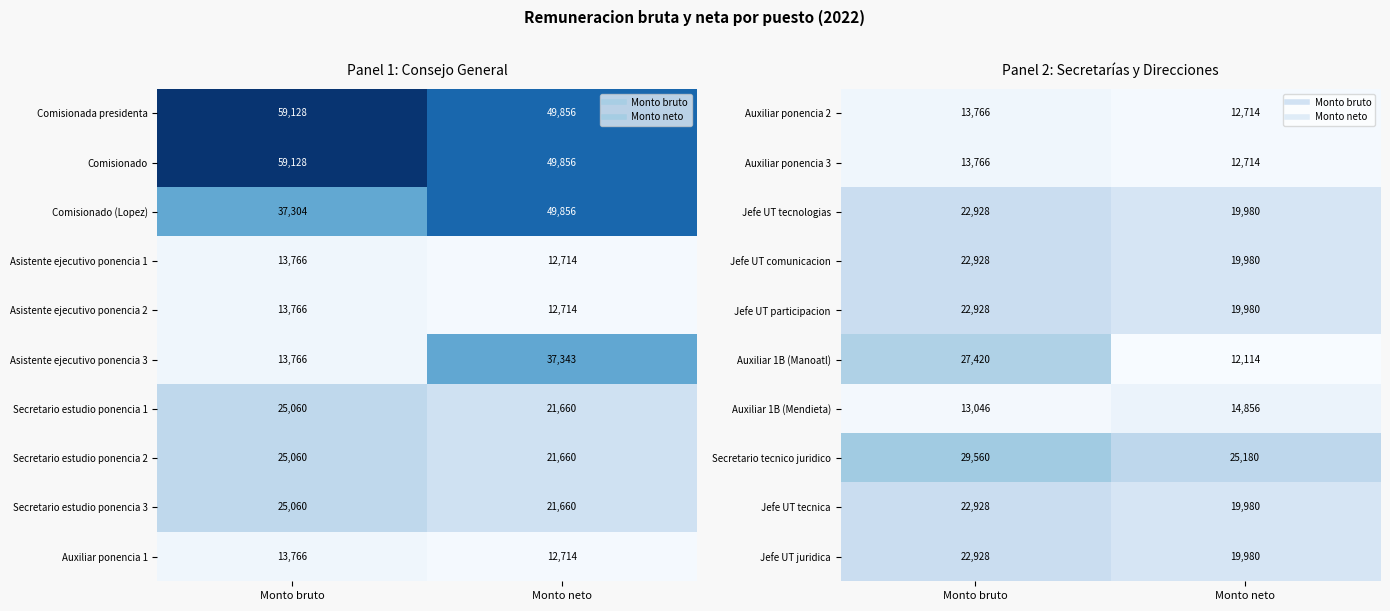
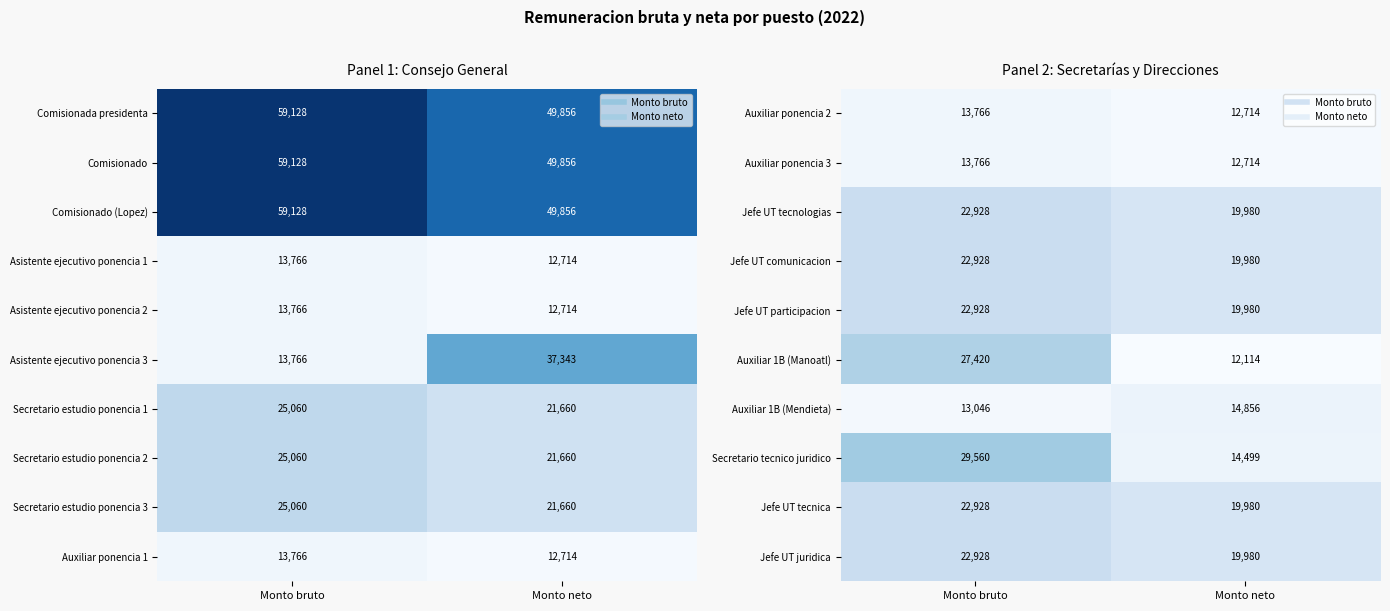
Panel 1: Consejo General, Comisionado (Lopez), Monto bruto: 37,304 -> 59,128
Panel 2: Secretarías y Direcciones, Secretario tecnico juridico, Monto neto: 25,180 -> 14,499
